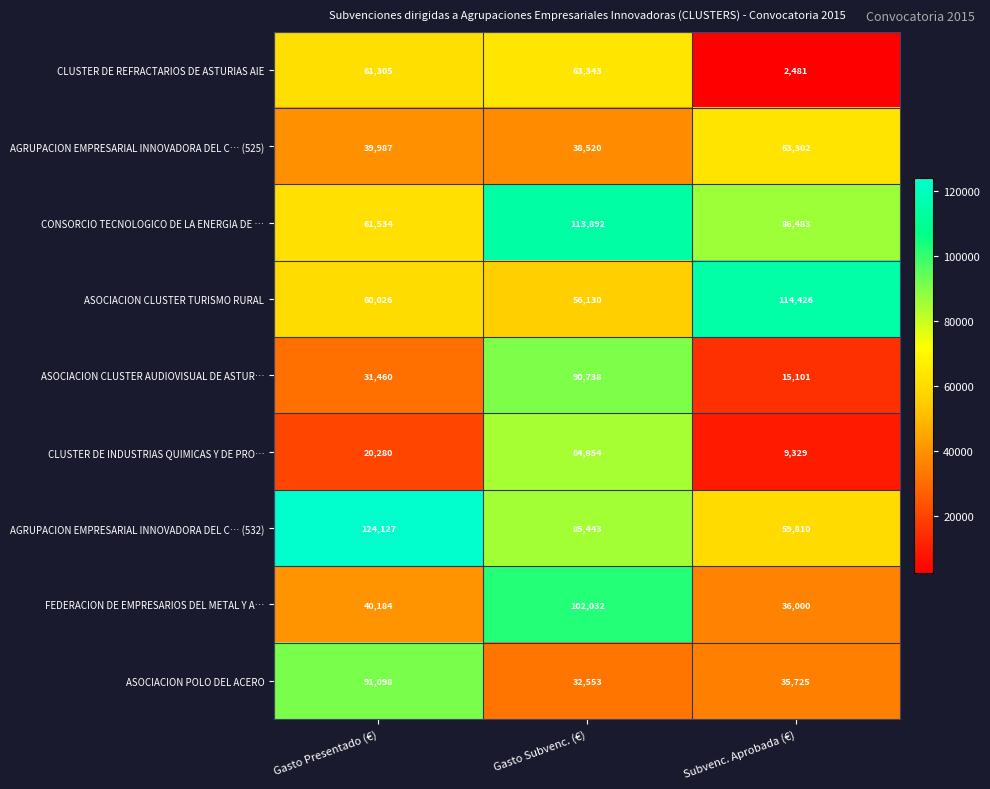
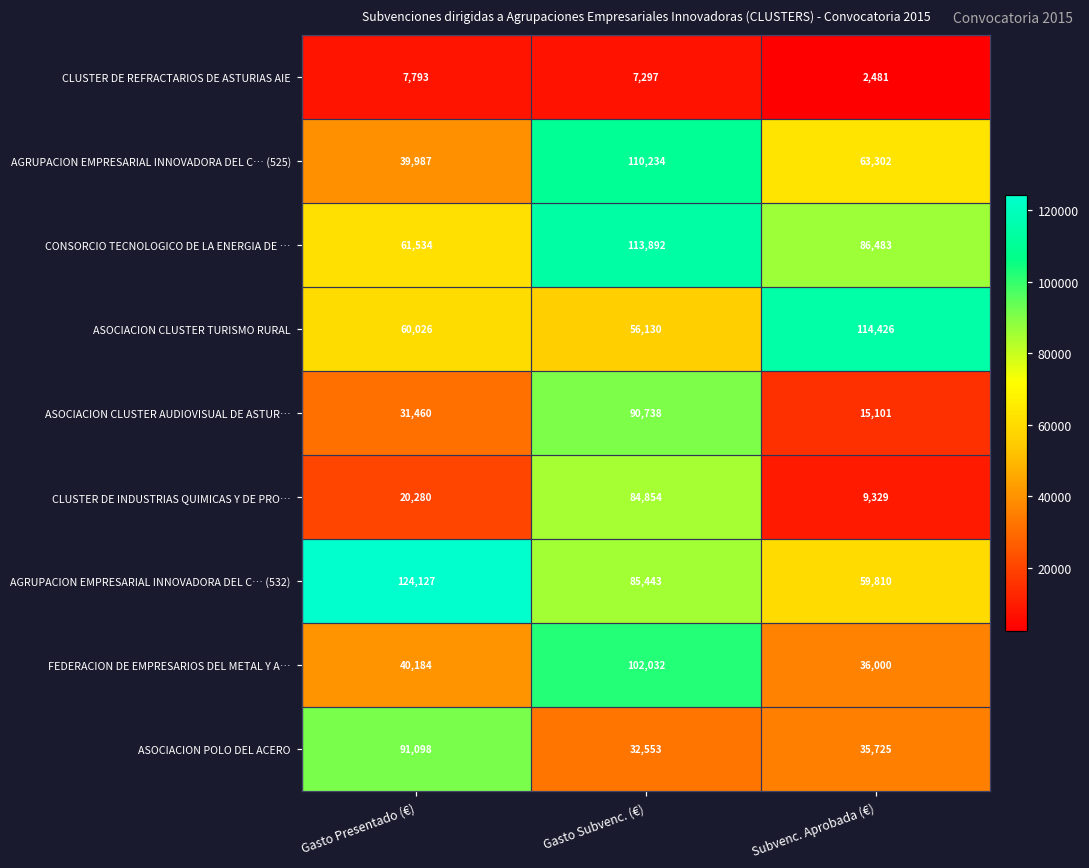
CLUSTER DE REFRACTARIOS DE ASTURIAS AIE, Gasto Presentado (€): 61,305 -> 7,793
CLUSTER DE REFRACTARIOS DE ASTURIAS AIE, Gasto Subvenc. (€): 63,343 -> 7,297
AGRUPACION EMPRESARIAL INNOVADORA DEL C… (525), Gasto Subvenc. (€): 38,520 -> 110,234
